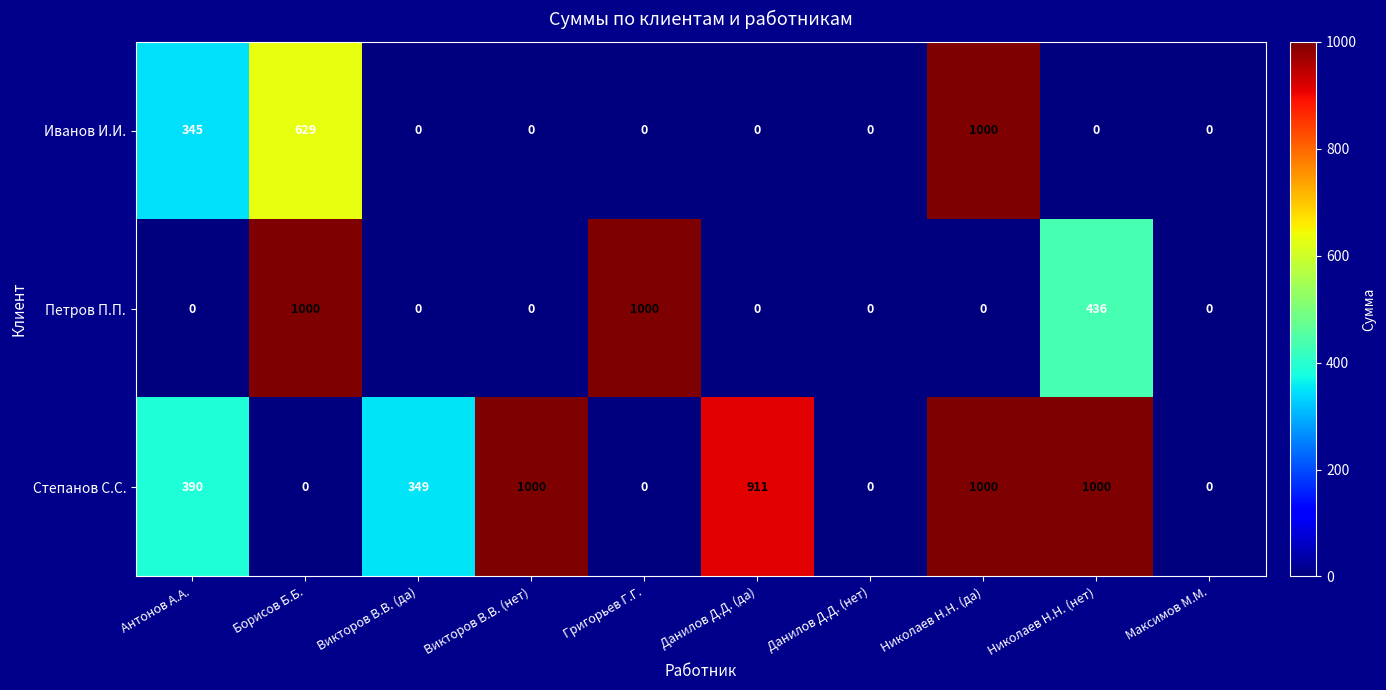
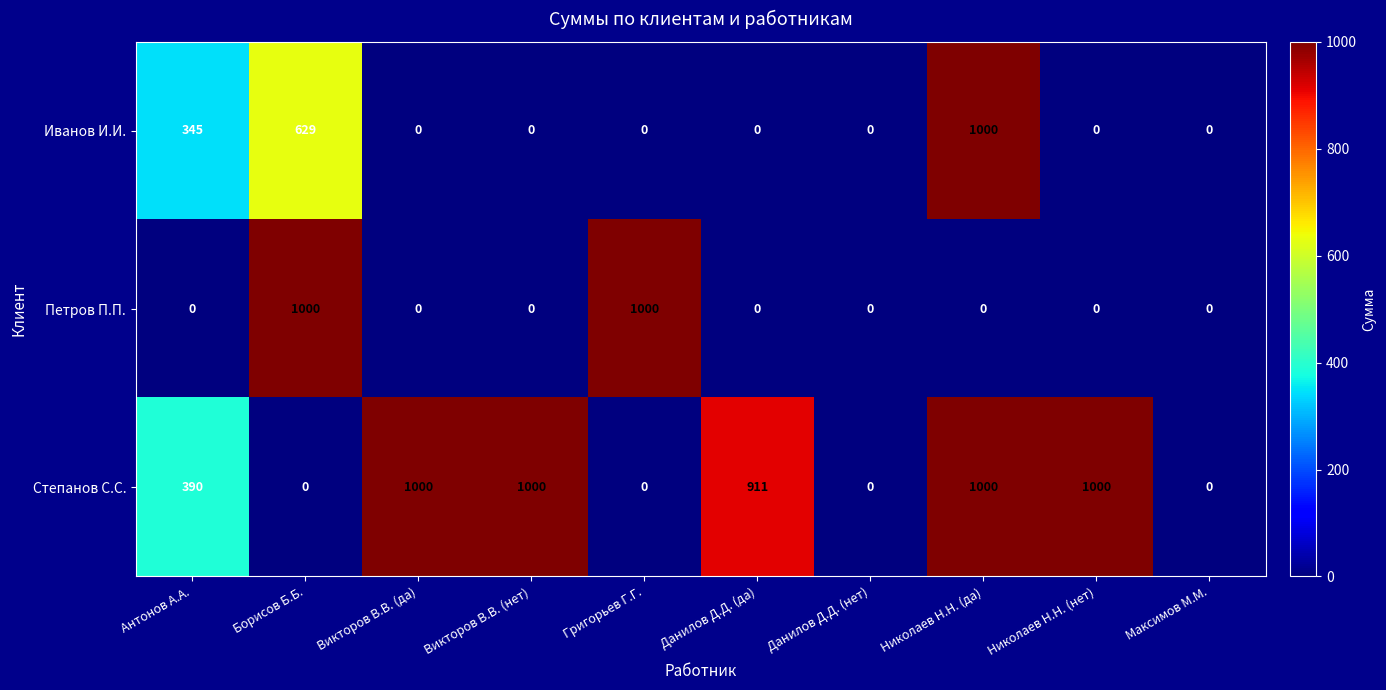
Петров П.П., Николаев Н.Н. (нет): 436 -> 0
Степанов С.С., Викторов В.В. (да): 349 -> 1000
